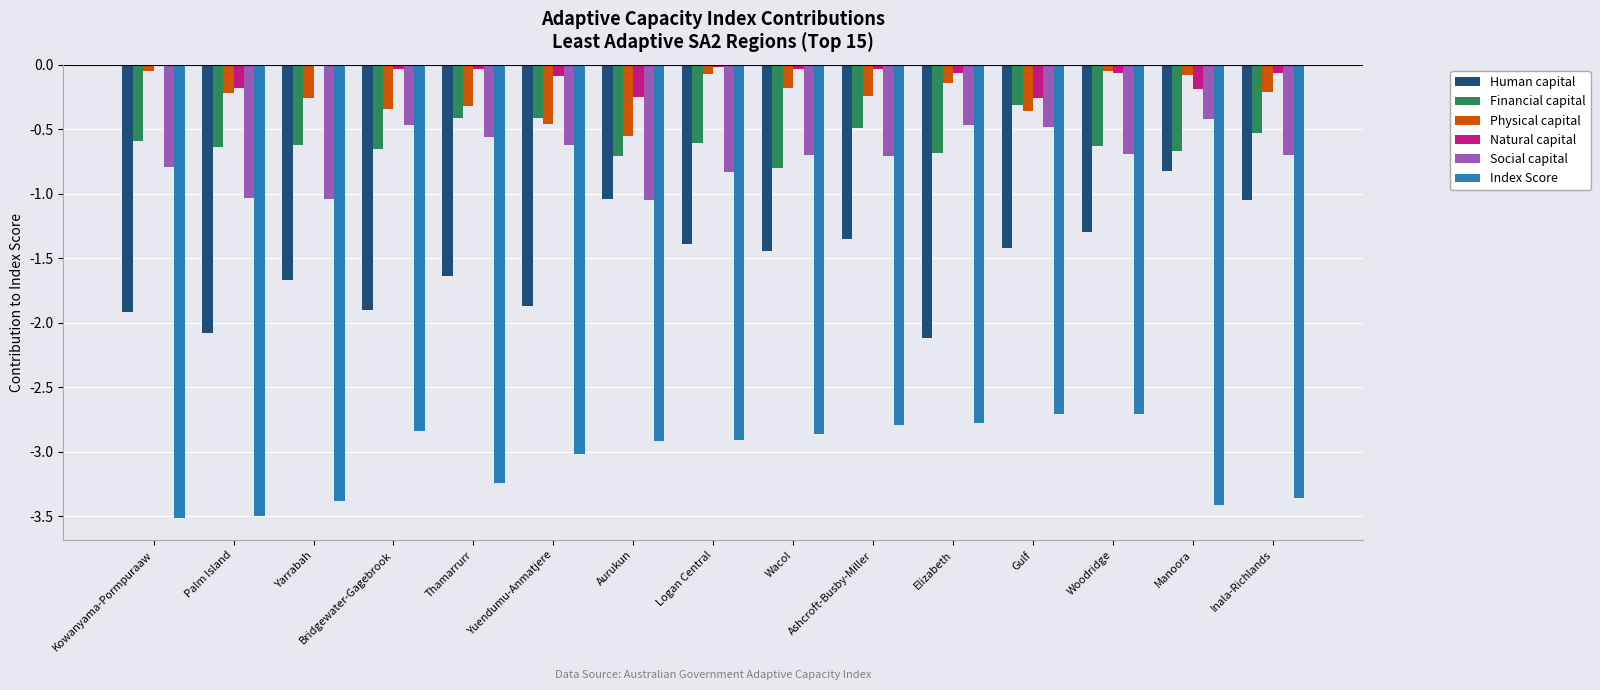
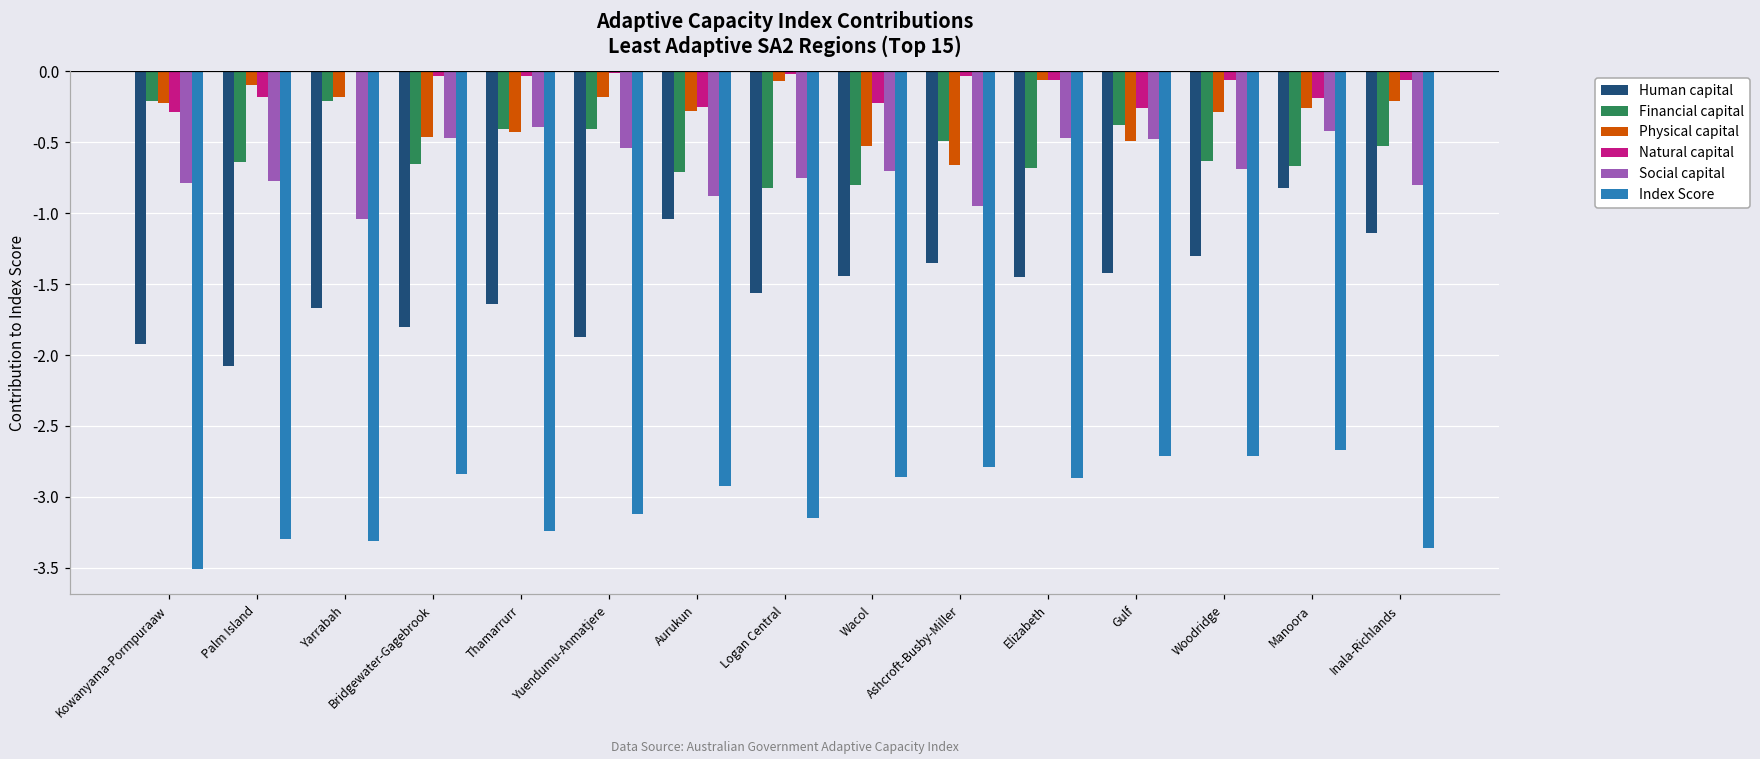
Financial capital, Kowanyama-Pormpuraaw: -0.59 -> -0.21
Physical capital, Kowanyama-Pormpuraaw: -0.05 -> -0.22
Natural capital, Kowanyama-Pormpuraaw: -0.01 -> -0.29
Physical capital, Palm Island: -0.22 -> -0.10
Social capital, Palm Island: -1.03 -> -0.77
Index Score, Palm Island: -3.5 -> -3.3
Financial capital, Yarrabah: -0.62 -> -0.21
Physical capital, Yarrabah: -0.26 -> -0.18
Index Score, Yarrabah: -3.38 -> -3.31
Human capital, Bridgewater-Gagebrook: -1.9 -> -1.8
Physical capital, Bridgewater-Gagebrook: -0.34 -> -0.46
Physical capital, Thamarrurr: -0.32 -> -0.43
Social capital, Thamarrurr: -0.56 -> -0.39
Physical capital, Yuendumu-Anmatjere: -0.46 -> -0.18
Natural capital, Yuendumu-Anmatjere: -0.09 -> -0.01
Social capital, Yuendumu-Anmatjere: -0.62 -> -0.54
Index Score, Yuendumu-Anmatjere: -3.02 -> -3.12
Physical capital, Aurukun: -0.55 -> -0.28
Social capital, Aurukun: -1.05 -> -0.88
Human capital, Logan Central: -1.39 -> -1.56
Financial capital, Logan Central: -0.61 -> -0.82
Social capital, Logan Central: -0.83 -> -0.75
Index Score, Logan Central: -2.91 -> -3.15
Physical capital, Wacol: -0.18 -> -0.53
Natural capital, Wacol: -0.03 -> -0.22
Physical capital, Ashcroft-Busby-Miller: -0.24 -> -0.66
Social capital, Ashcroft-Busby-Miller: -0.71 -> -0.95
Human capital, Elizabeth: -2.12 -> -1.45
Physical capital, Elizabeth: -0.14 -> -0.06
Index Score, Elizabeth: -2.78 -> -2.87
Financial capital, Gulf: -0.31 -> -0.38
Physical capital, Gulf: -0.36 -> -0.49
Physical capital, Woodridge: -0.05 -> -0.29
Physical capital, Manoora: -0.08 -> -0.26
Index Score, Manoora: -3.41 -> -2.67
Human capital, Inala-Richlands: -1.05 -> -1.14
Social capital, Inala-Richlands: -0.7 -> -0.8
